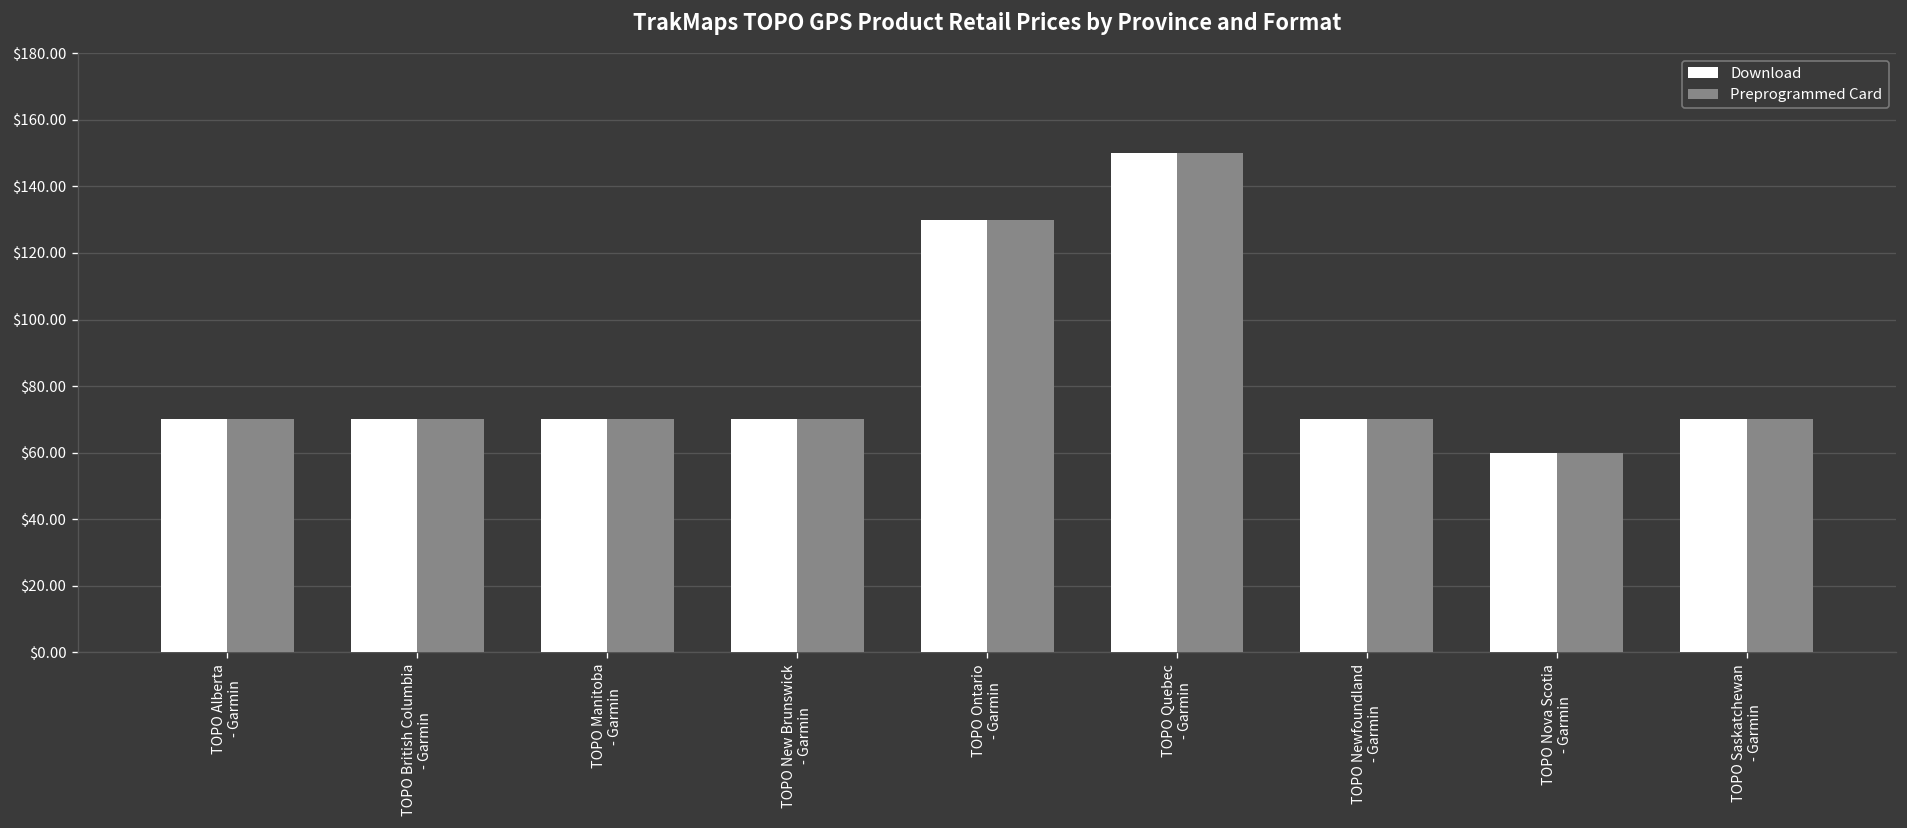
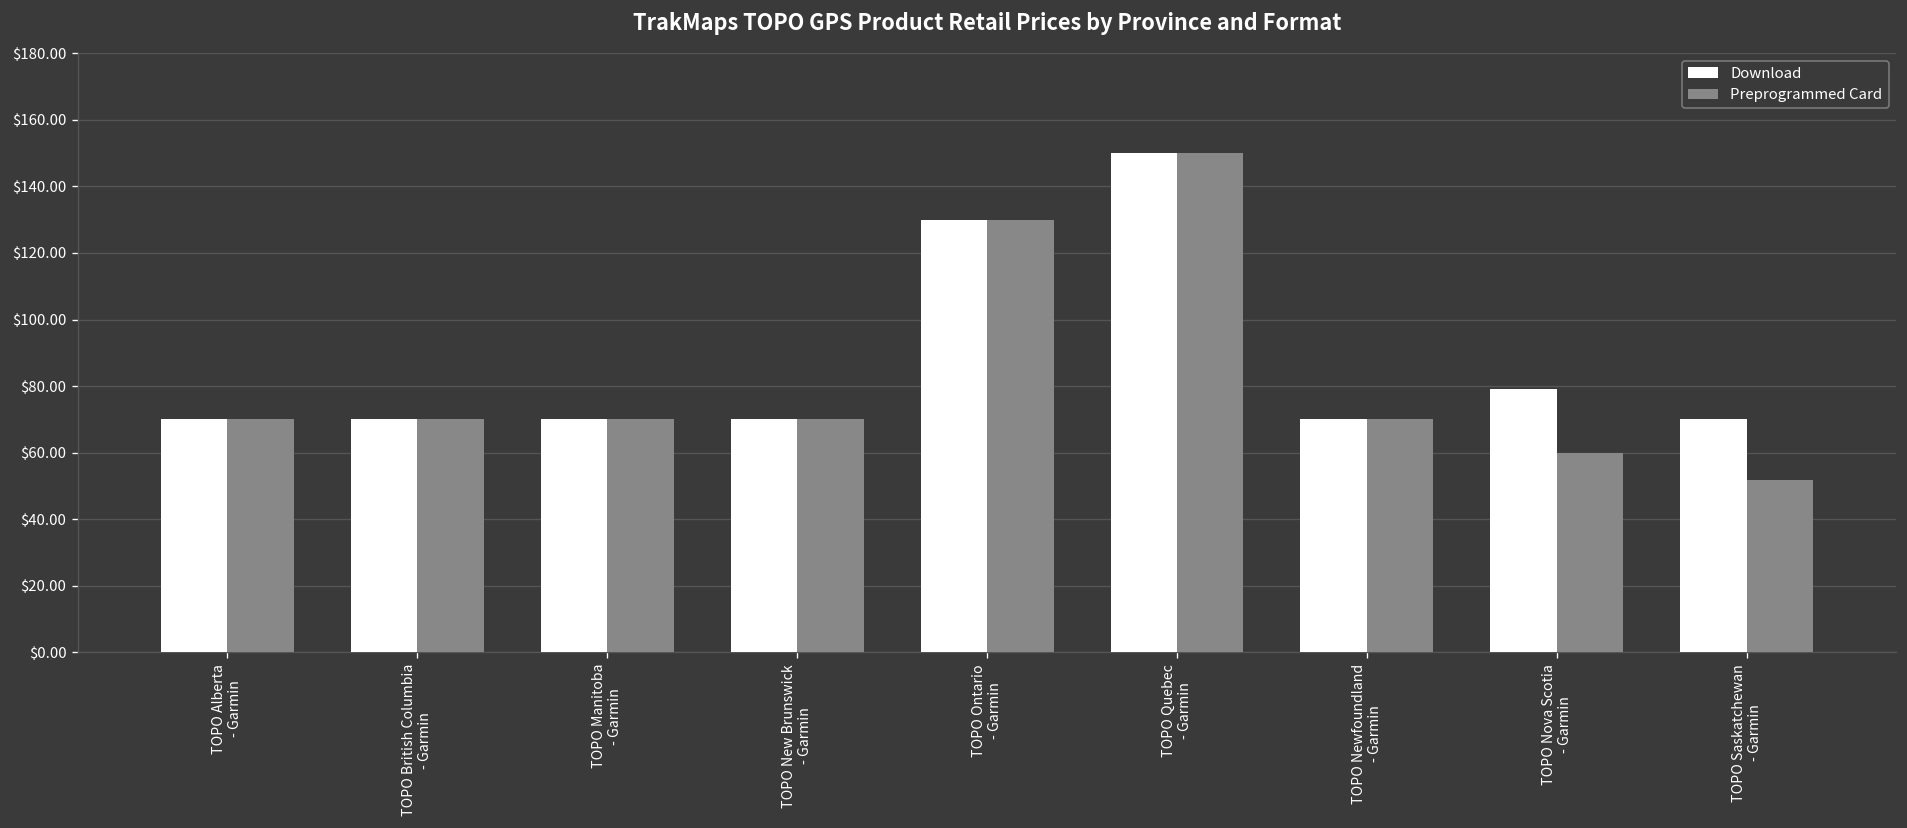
Download, TOPO Nova Scotia - Garmin: $60 -> $79
Preprogrammed Card, TOPO Saskatchewan - Garmin: $70 -> $52
